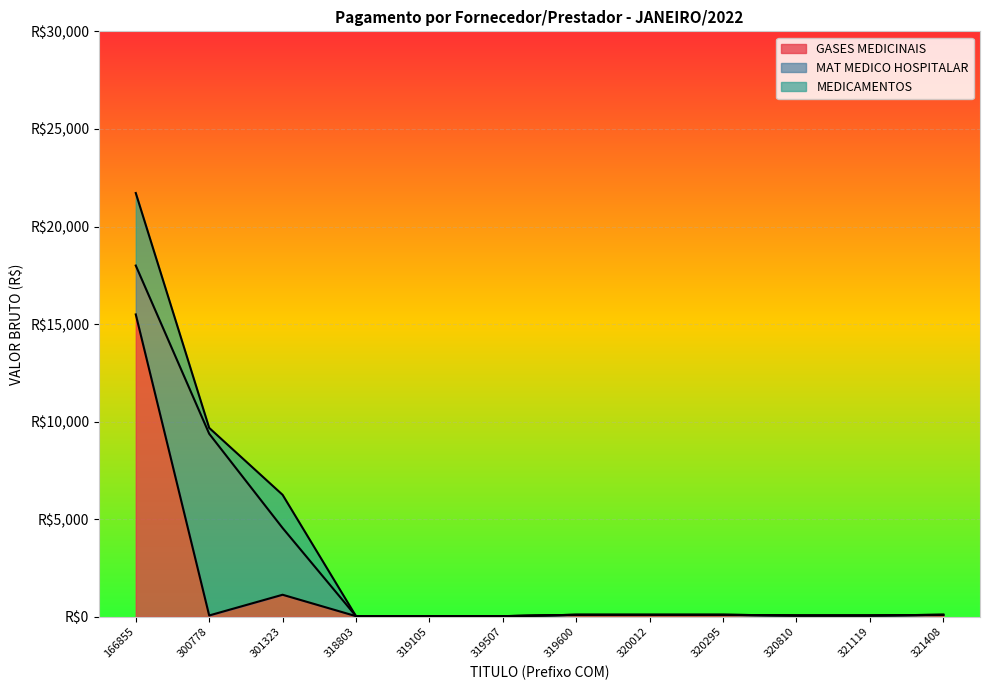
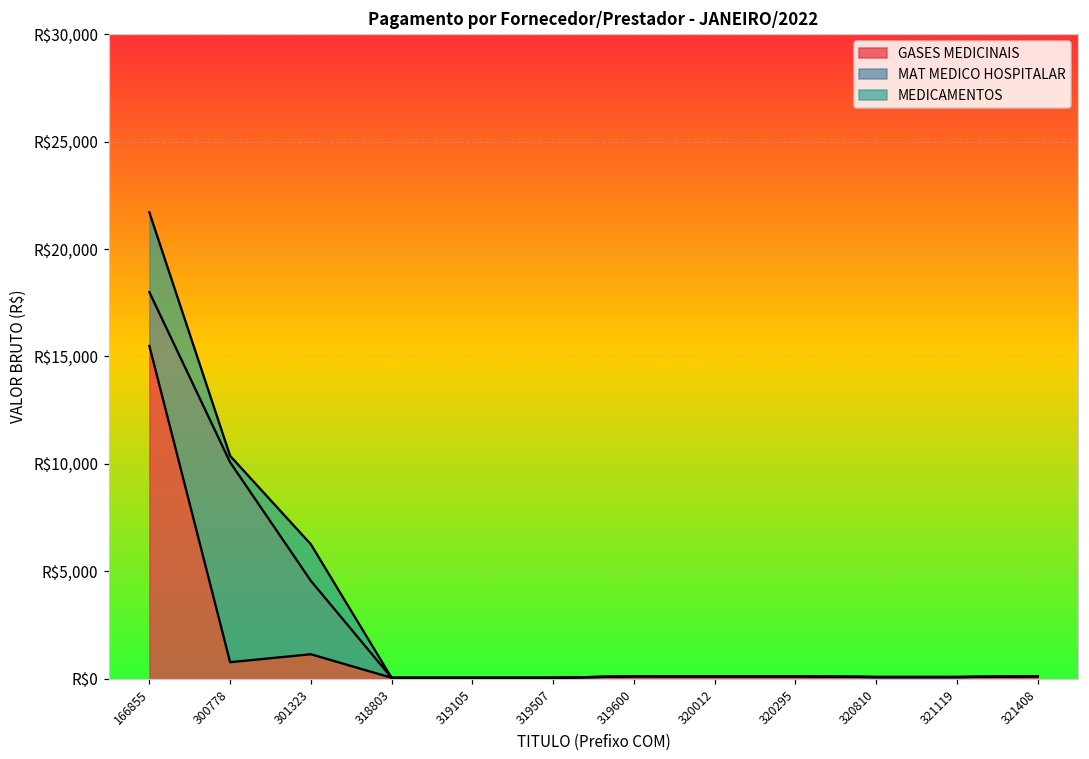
GASES MEDICINAIS, 300778: R$100 -> R$800
